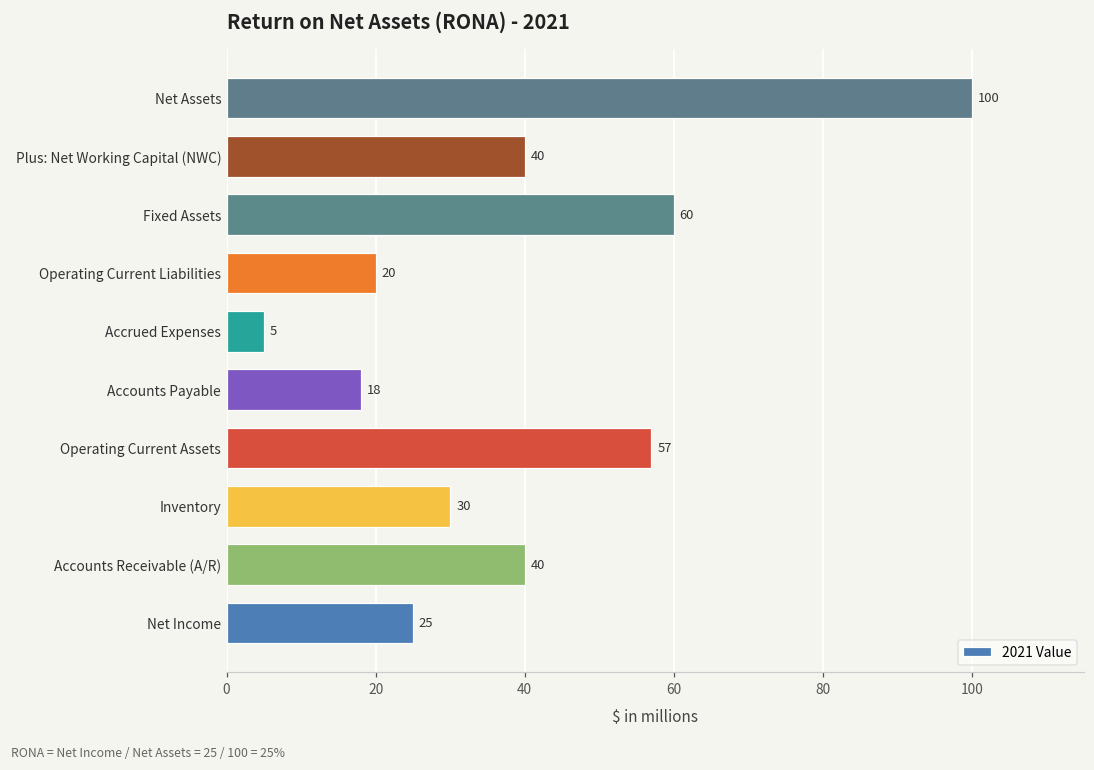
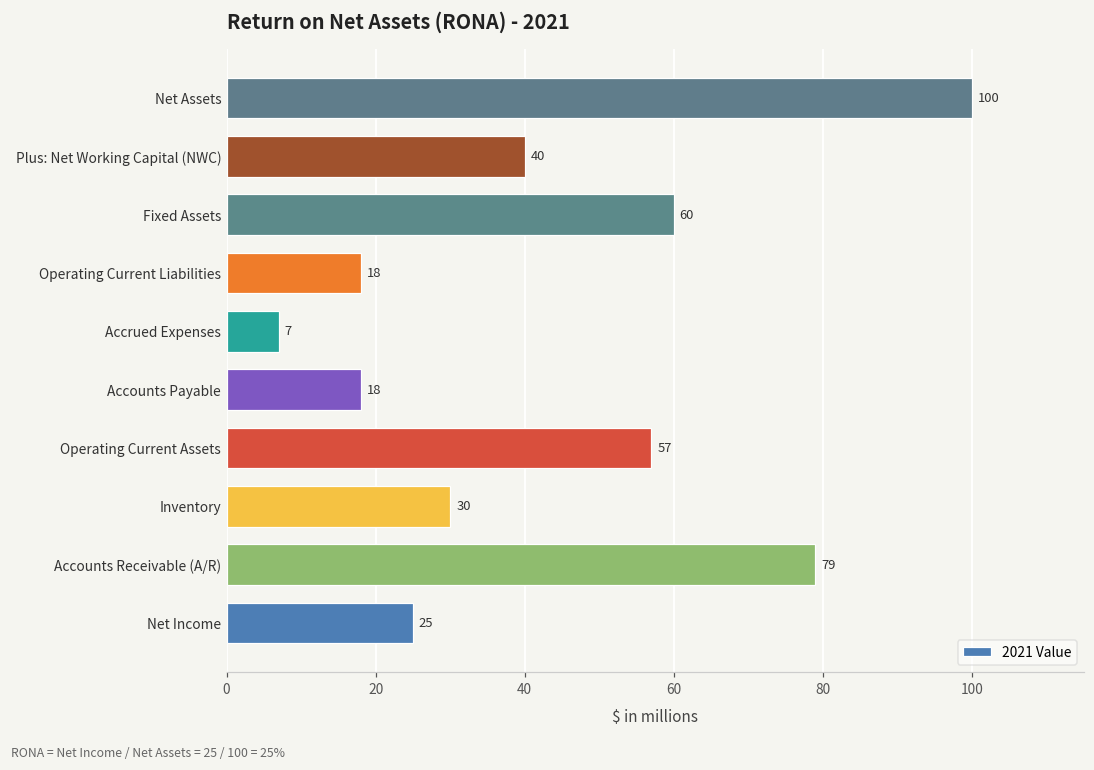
Operating Current Liabilities: 20 -> 18
Accrued Expenses: 5 -> 7
Accounts Receivable (A/R): 40 -> 79
